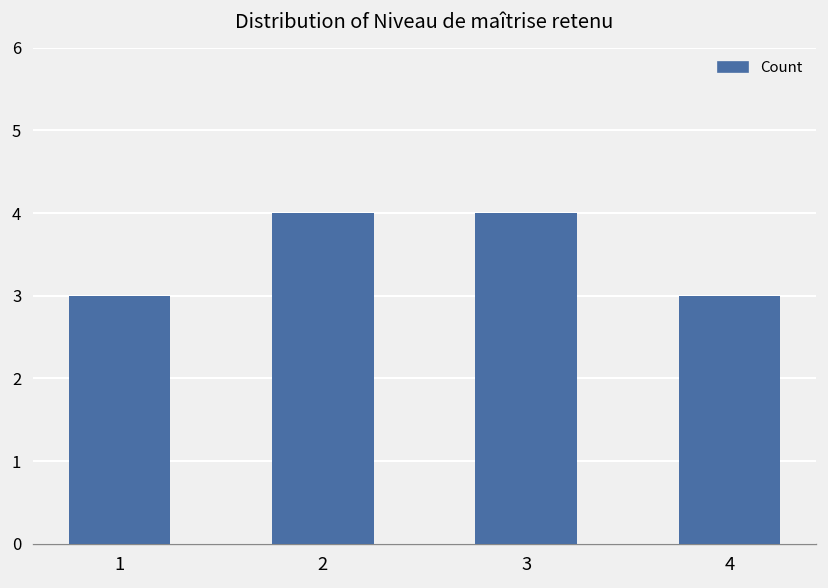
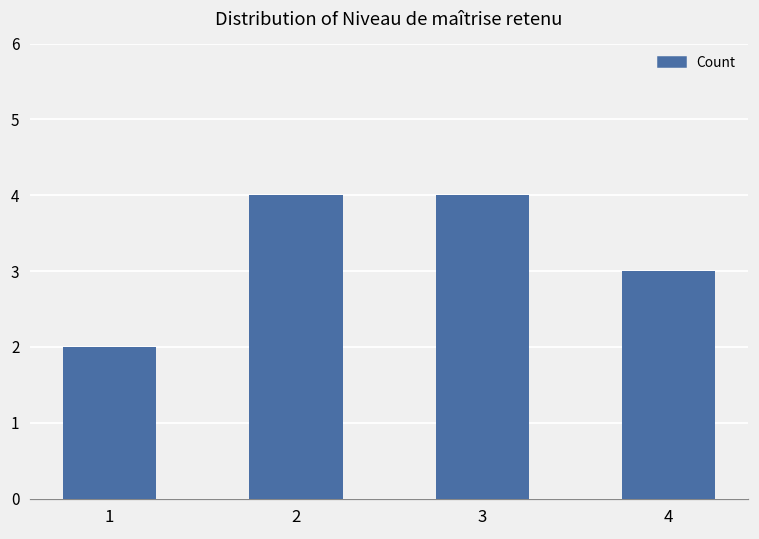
1: 3 -> 2
